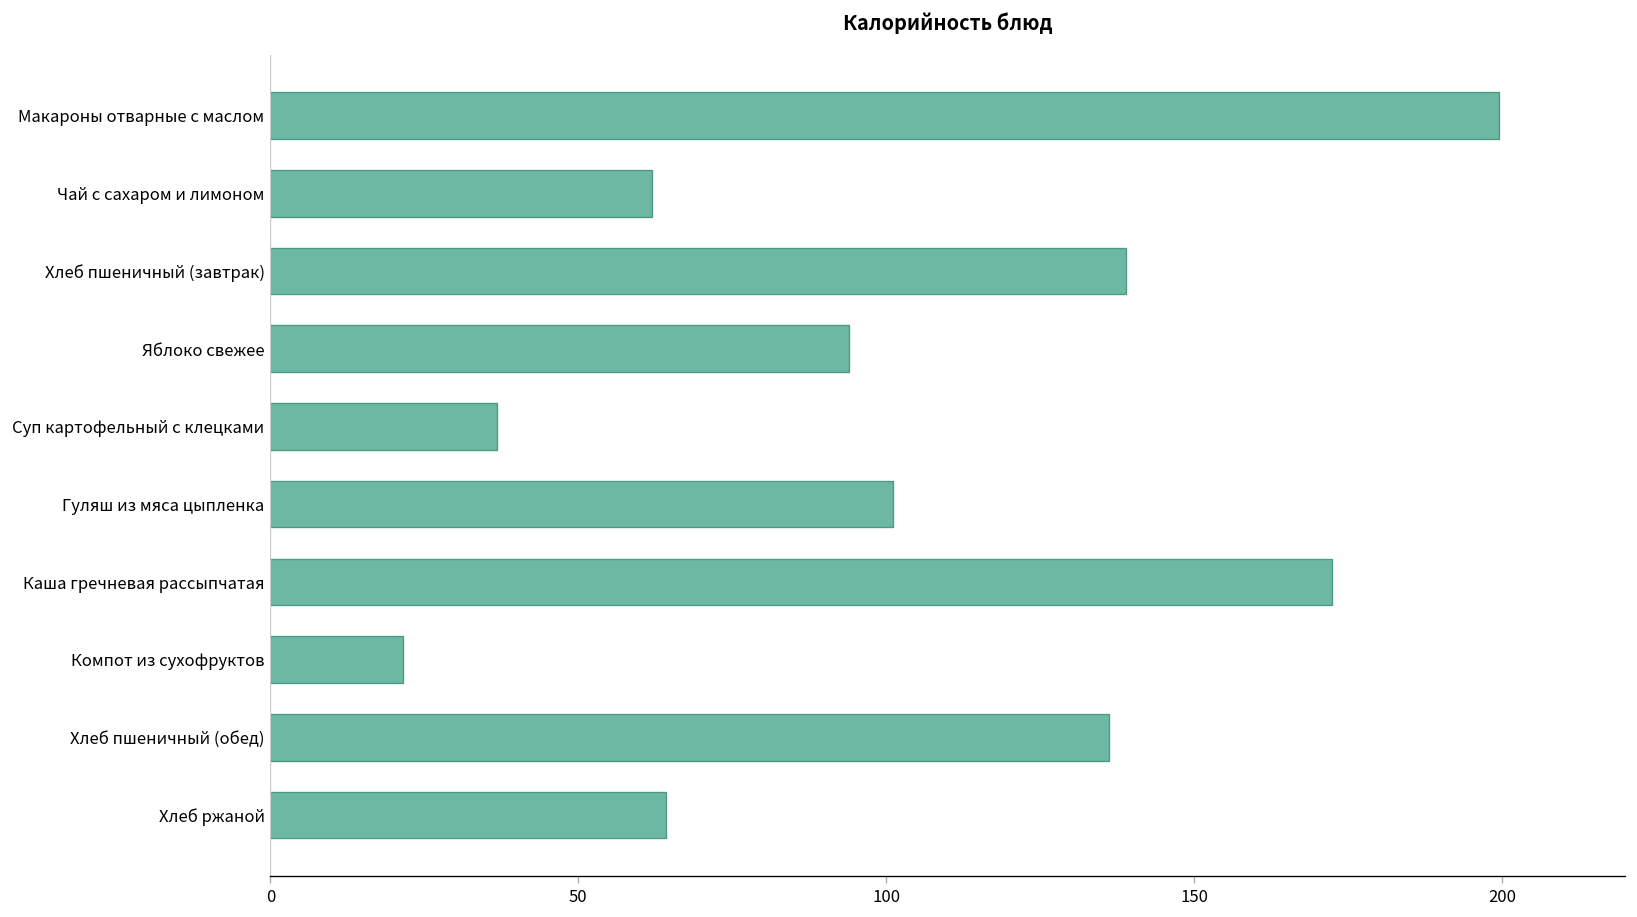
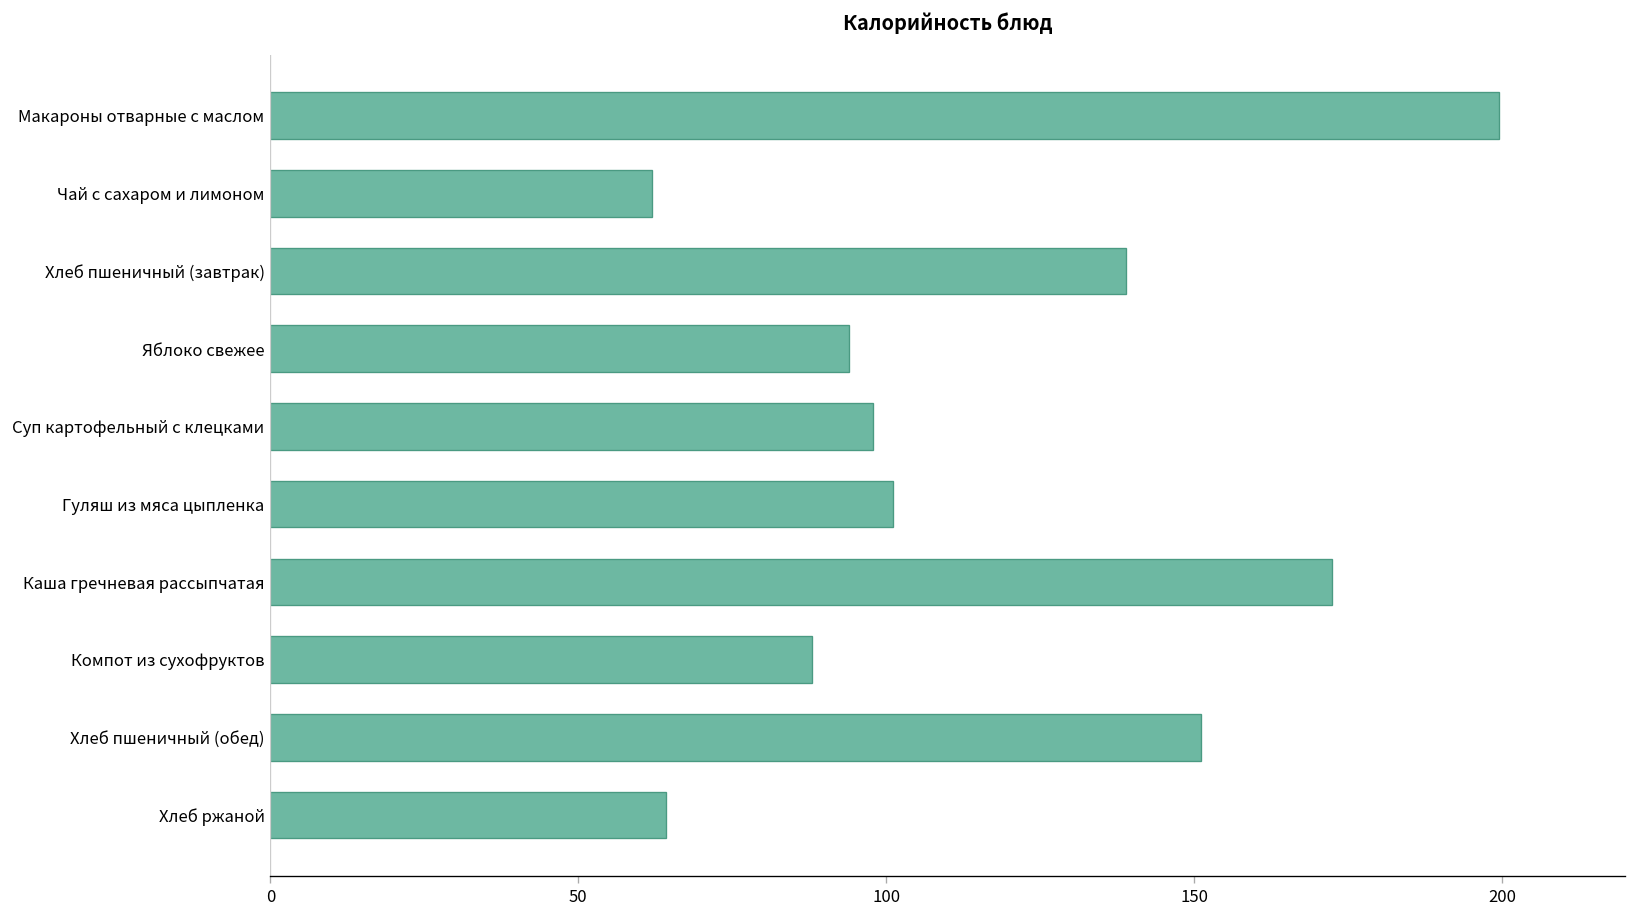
Суп картофельный с клецками: 37 -> 98
Компот из сухофруктов: 22 -> 88
Хлеб пшеничный (обед): 136 -> 151
